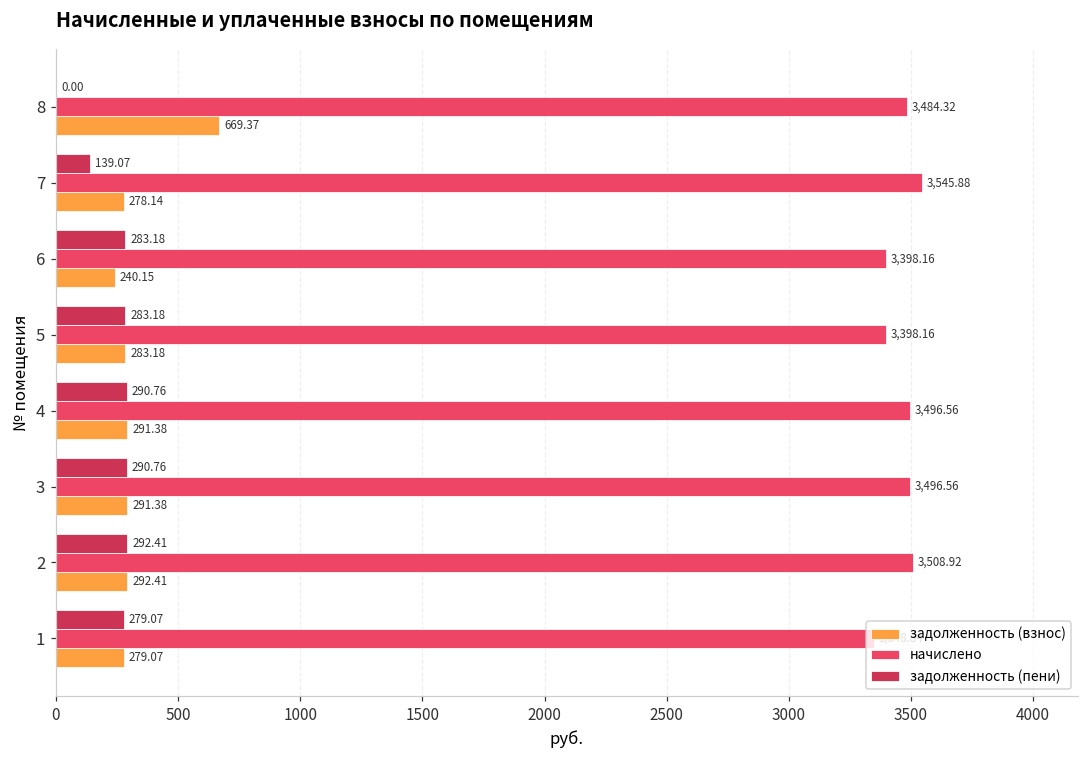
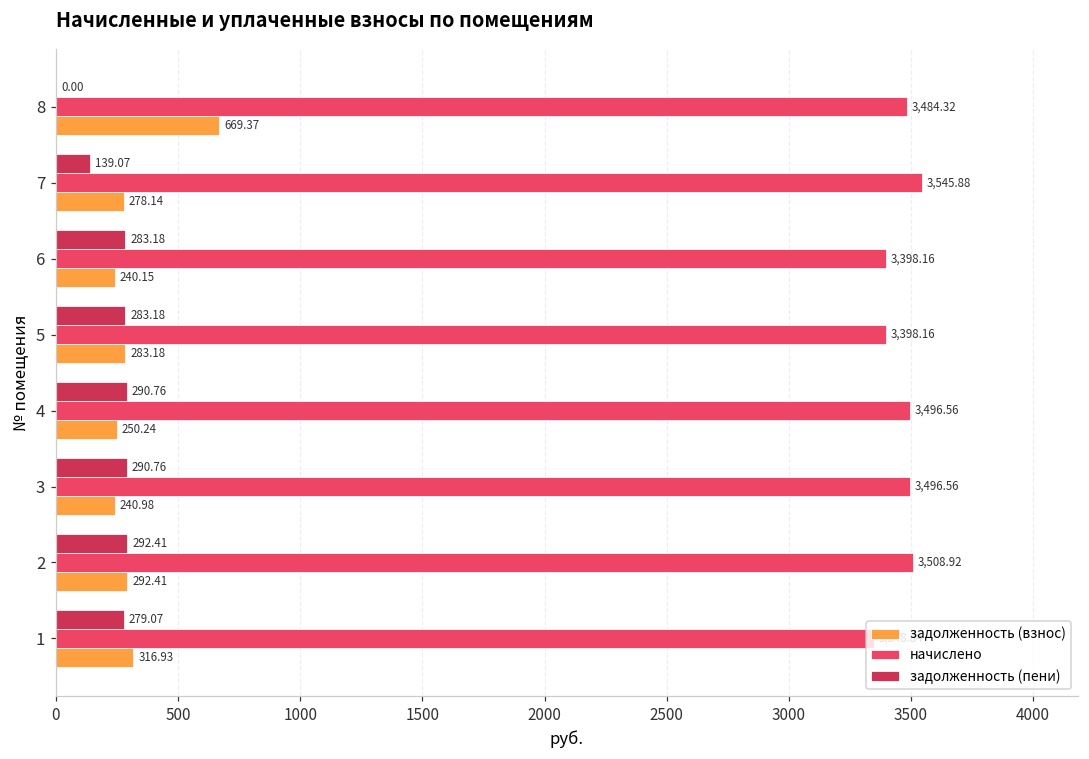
задолженность (взнос), 4: 291.38 -> 250.24
задолженность (взнос), 3: 291.38 -> 240.98
задолженность (взнос), 1: 279.07 -> 316.93
